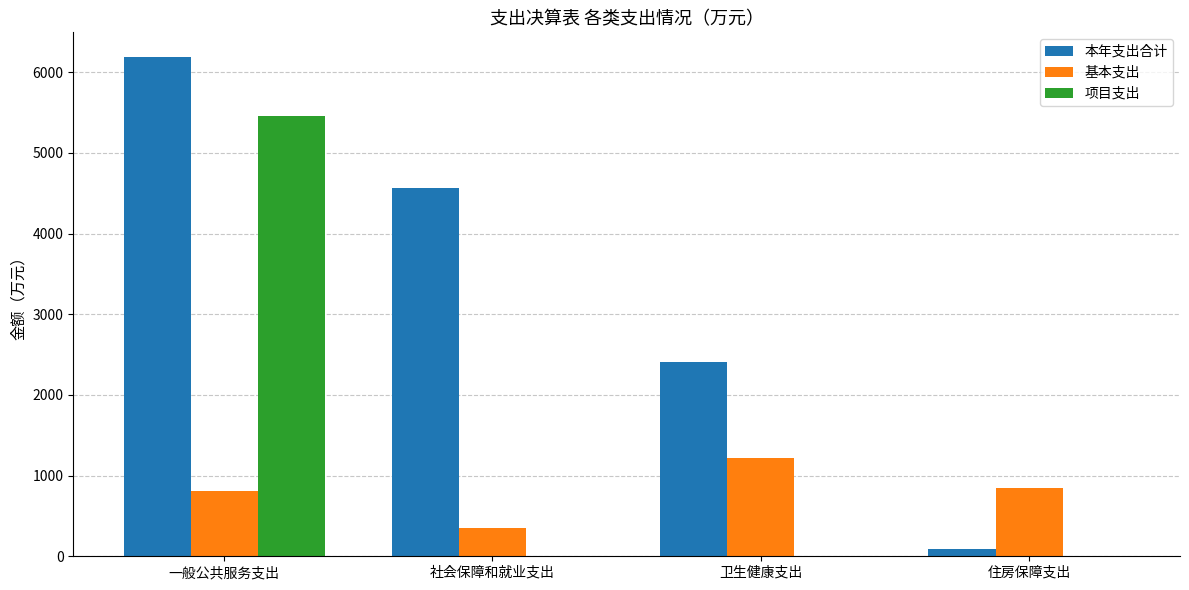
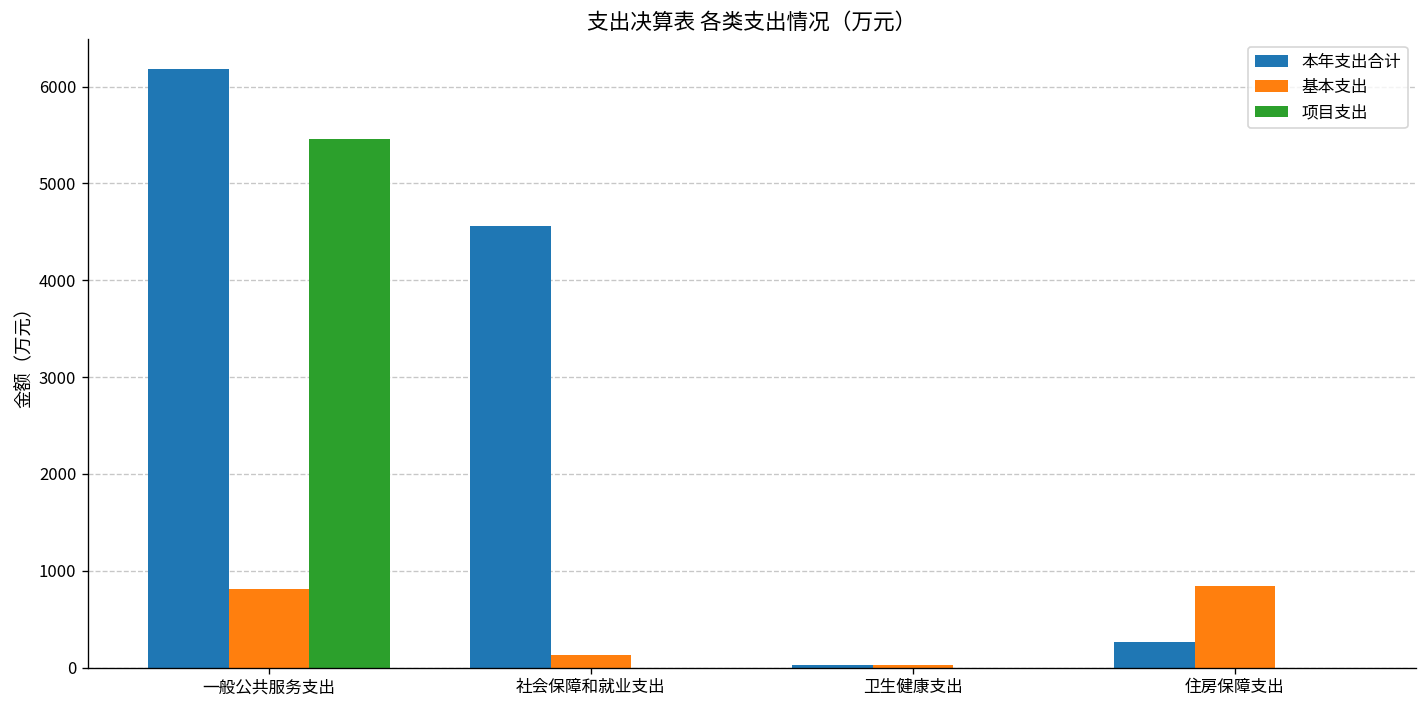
基本支出, 社会保障和就业支出: 300 -> 100
本年支出合计, 卫生健康支出: 2400 -> 0
基本支出, 卫生健康支出: 1200 -> 0
本年支出合计, 住房保障支出: 100 -> 300
